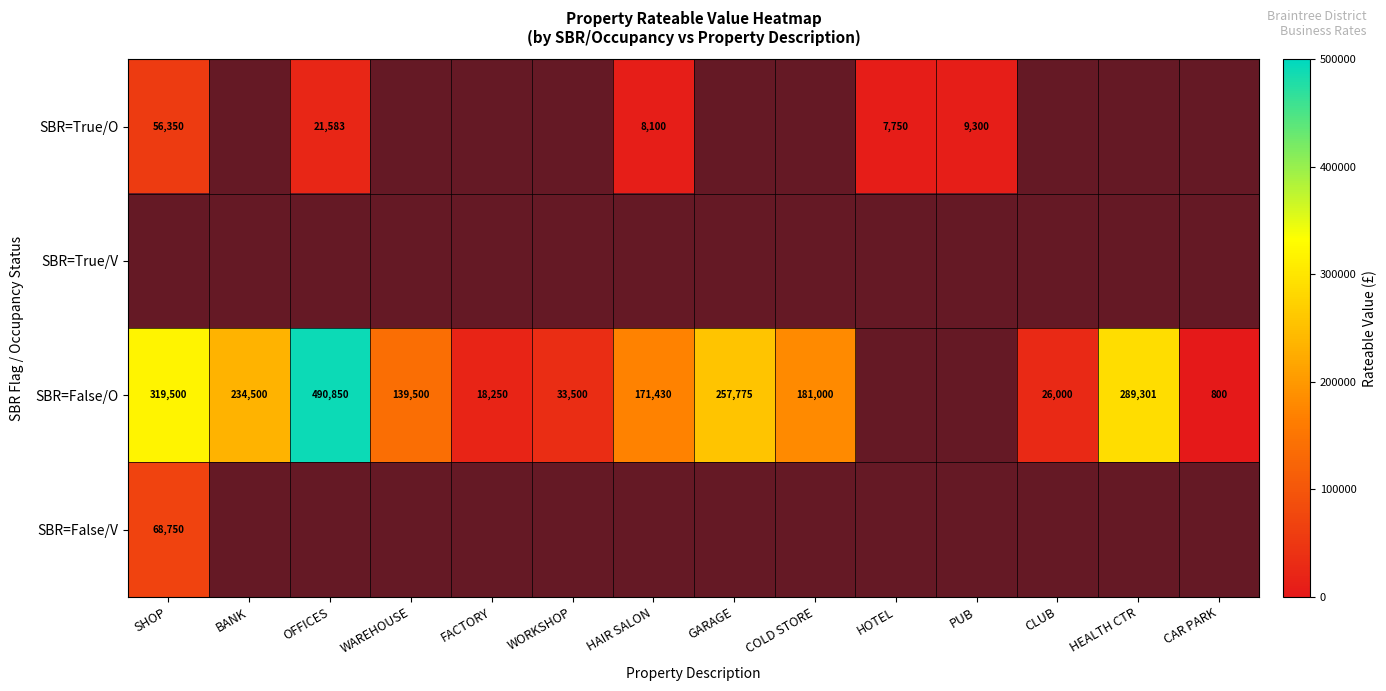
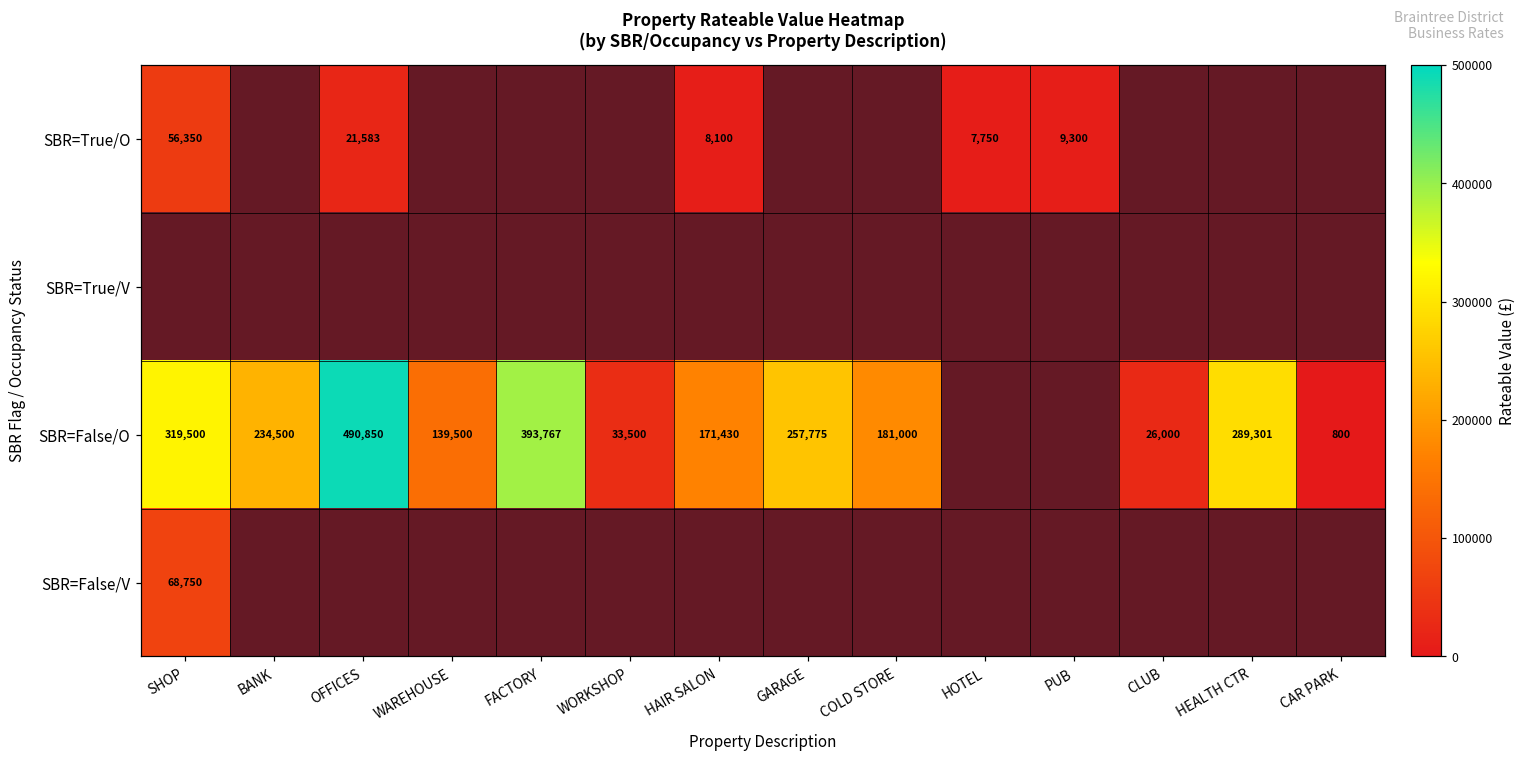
SBR=False/O, FACTORY: 18,250 -> 393,767
